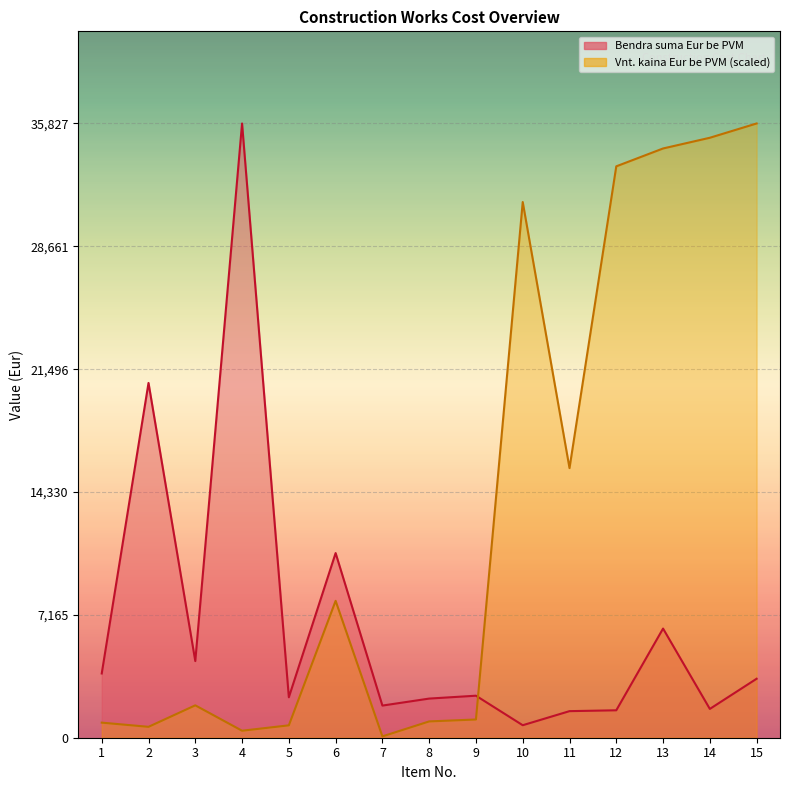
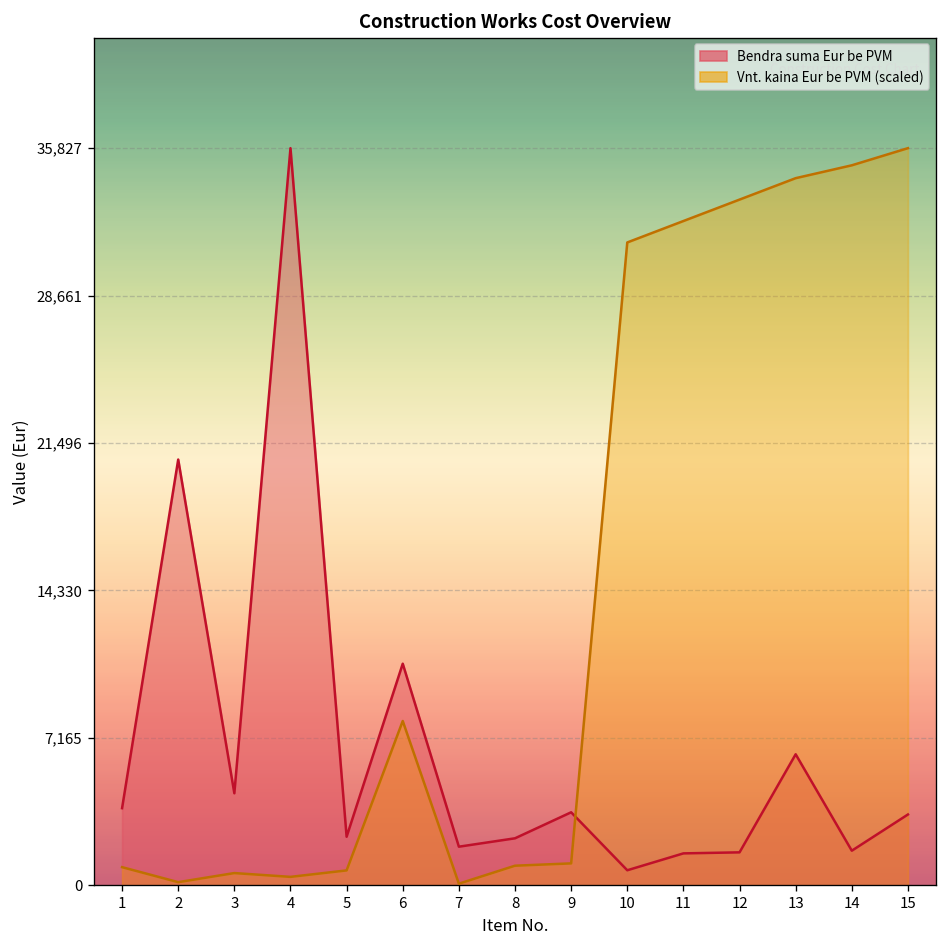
Vnt. kaina Eur be PVM (scaled), 2: 600 -> 200
Vnt. kaina Eur be PVM (scaled), 3: 1,900 -> 600
Bendra suma Eur be PVM, 9: 2,500 -> 3,500
Vnt. kaina Eur be PVM (scaled), 11: 15,700 -> 32,300
